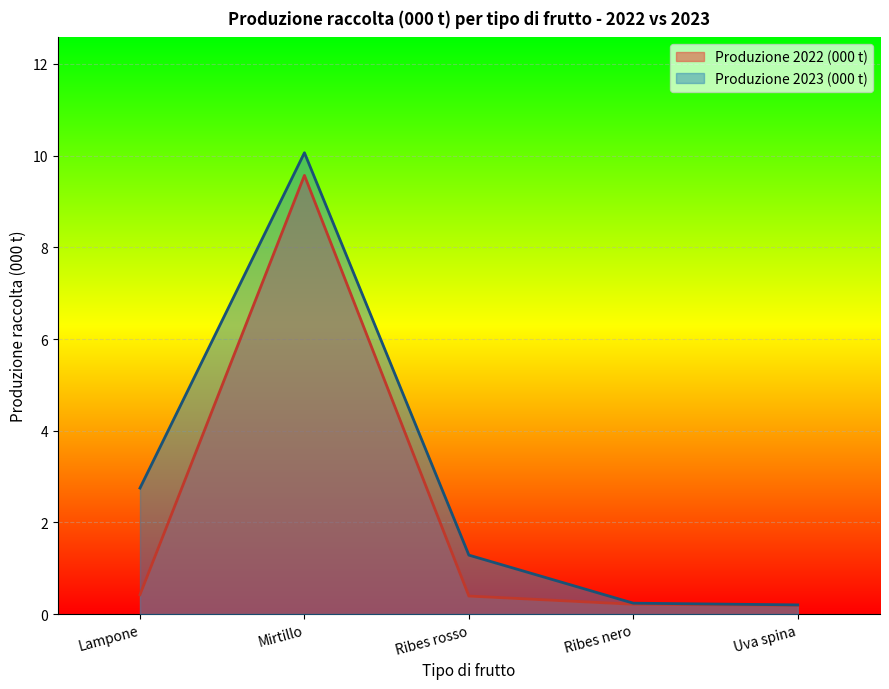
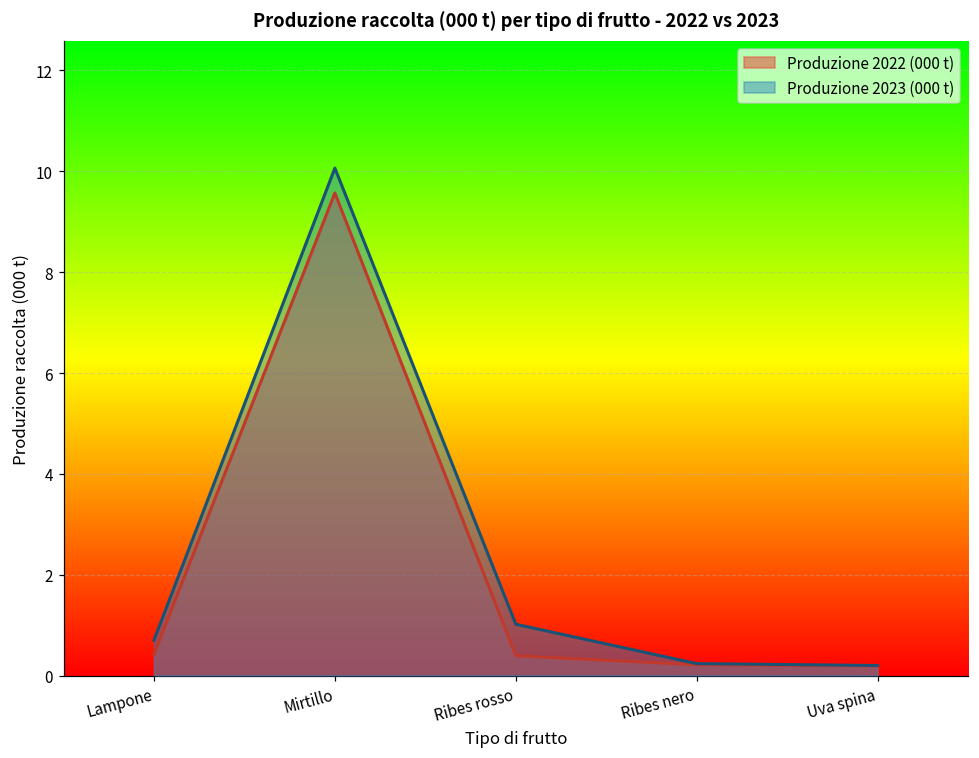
Produzione 2023 (000 t), Lampone: 2.7 -> 0.7
Produzione 2023 (000 t), Ribes rosso: 1.3 -> 1.0
